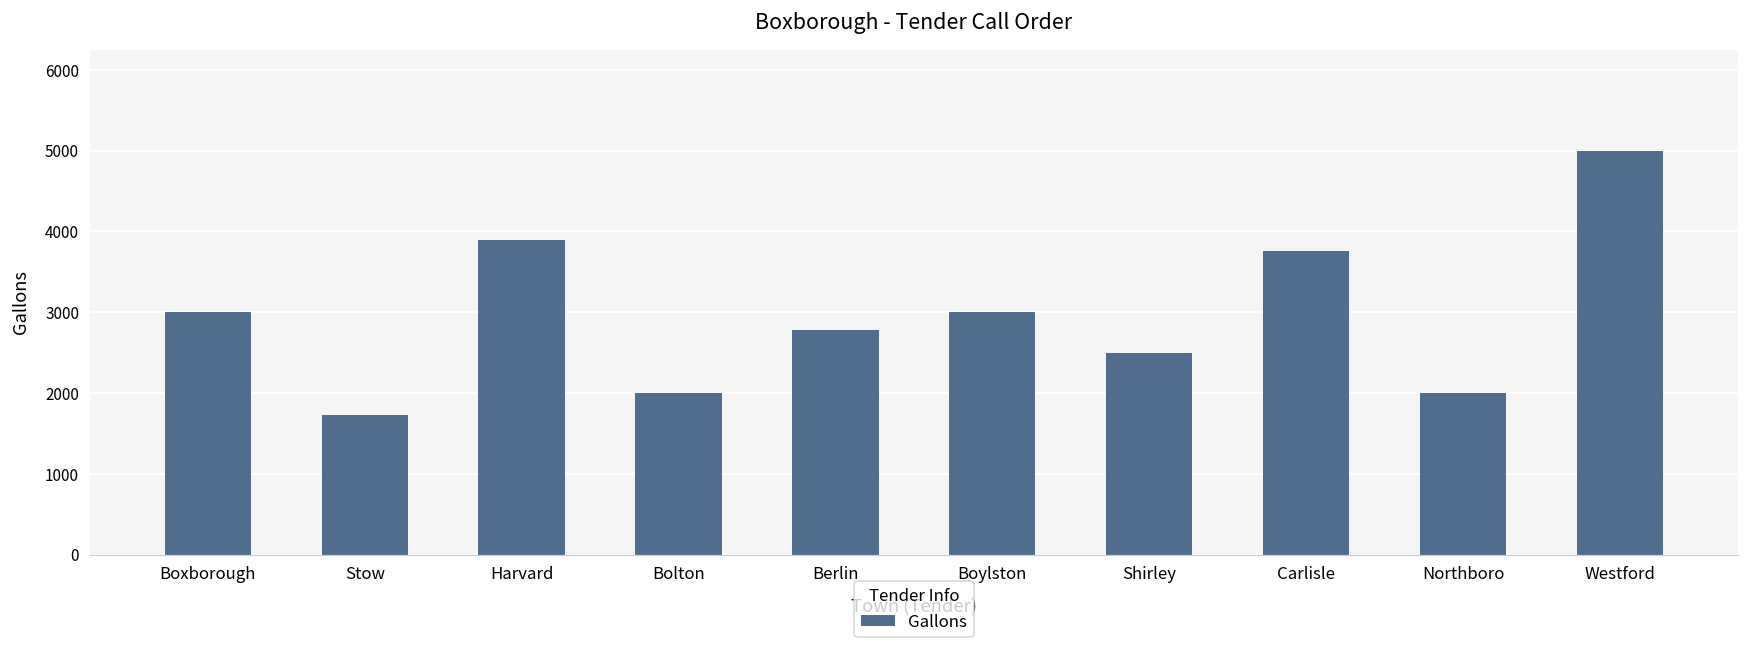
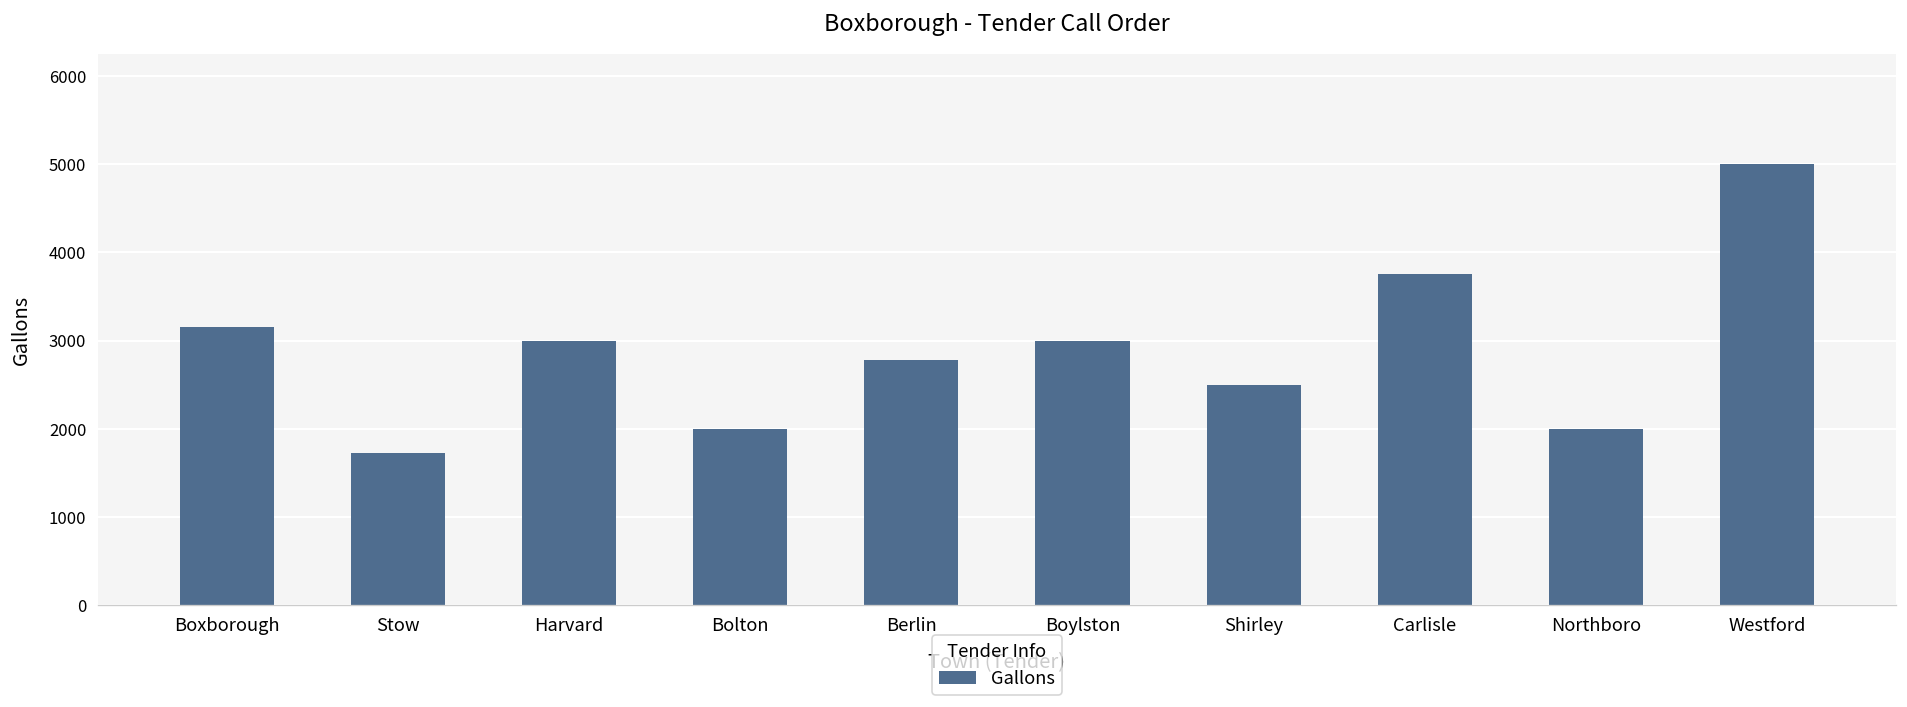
Boxborough: 3000 -> 3200
Harvard: 3900 -> 3000
